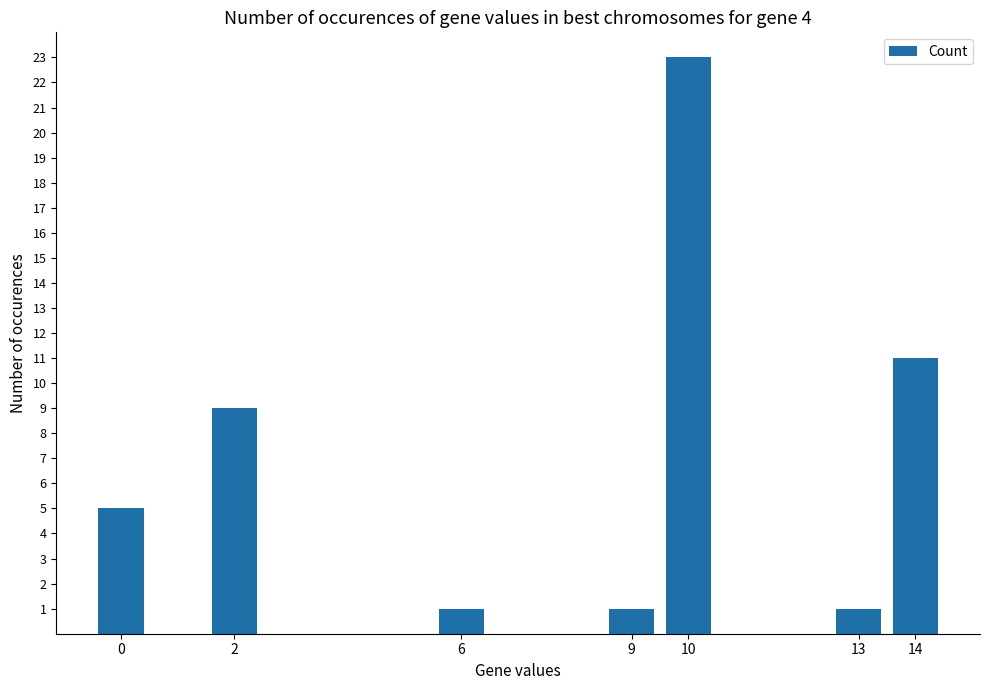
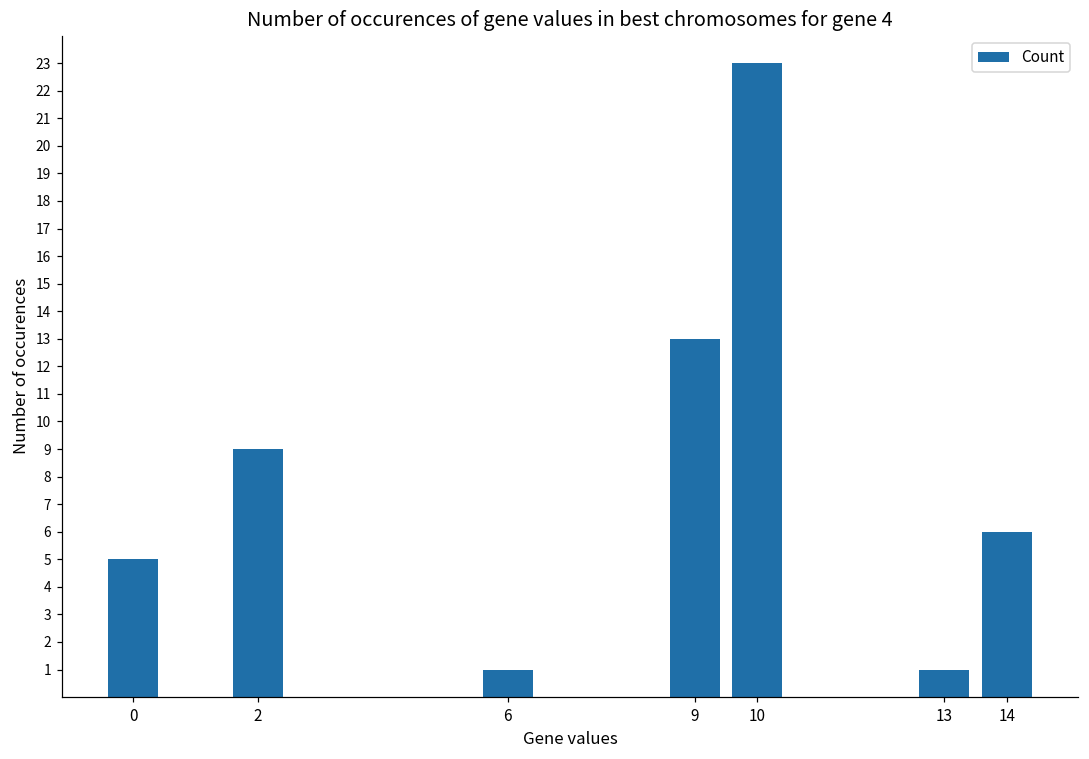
9: 1 -> 13
14: 11 -> 6
